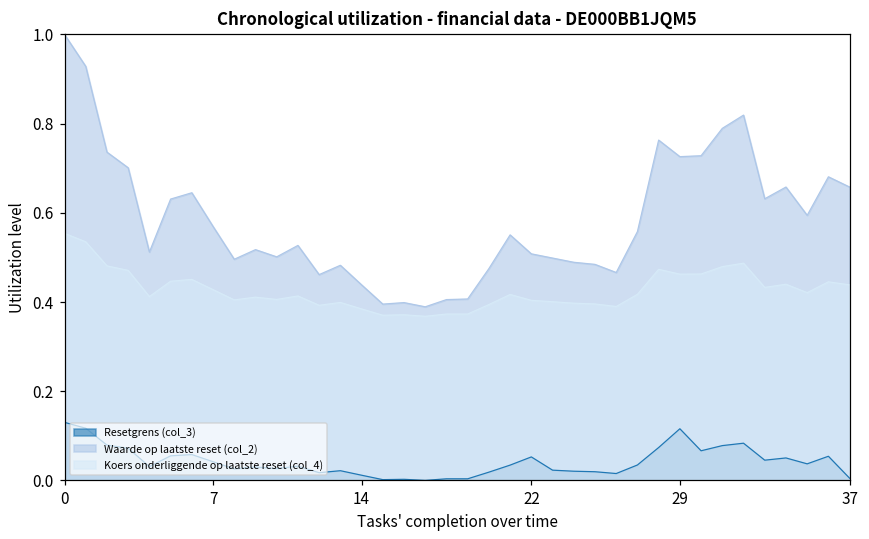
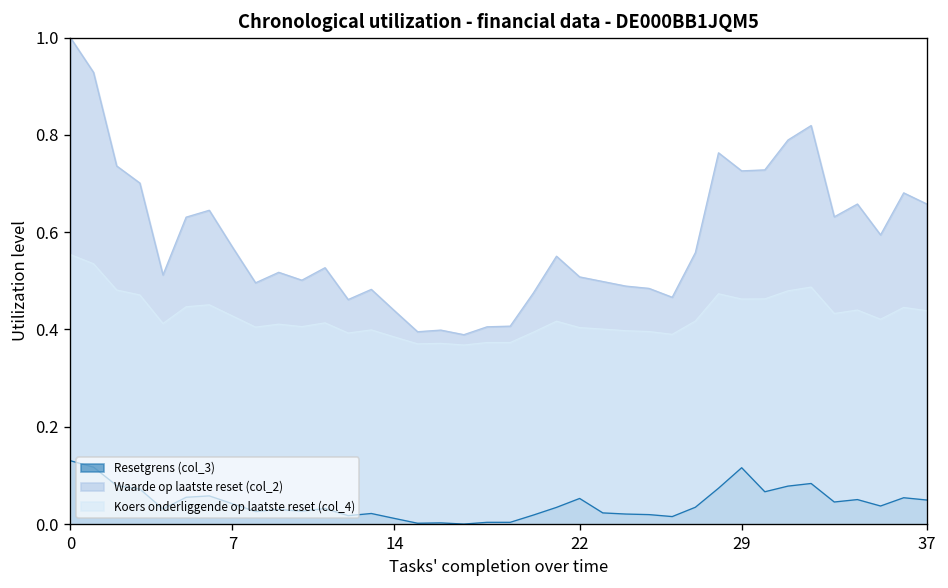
Resetgrens (col_3), 37: 0.00 -> 0.05
